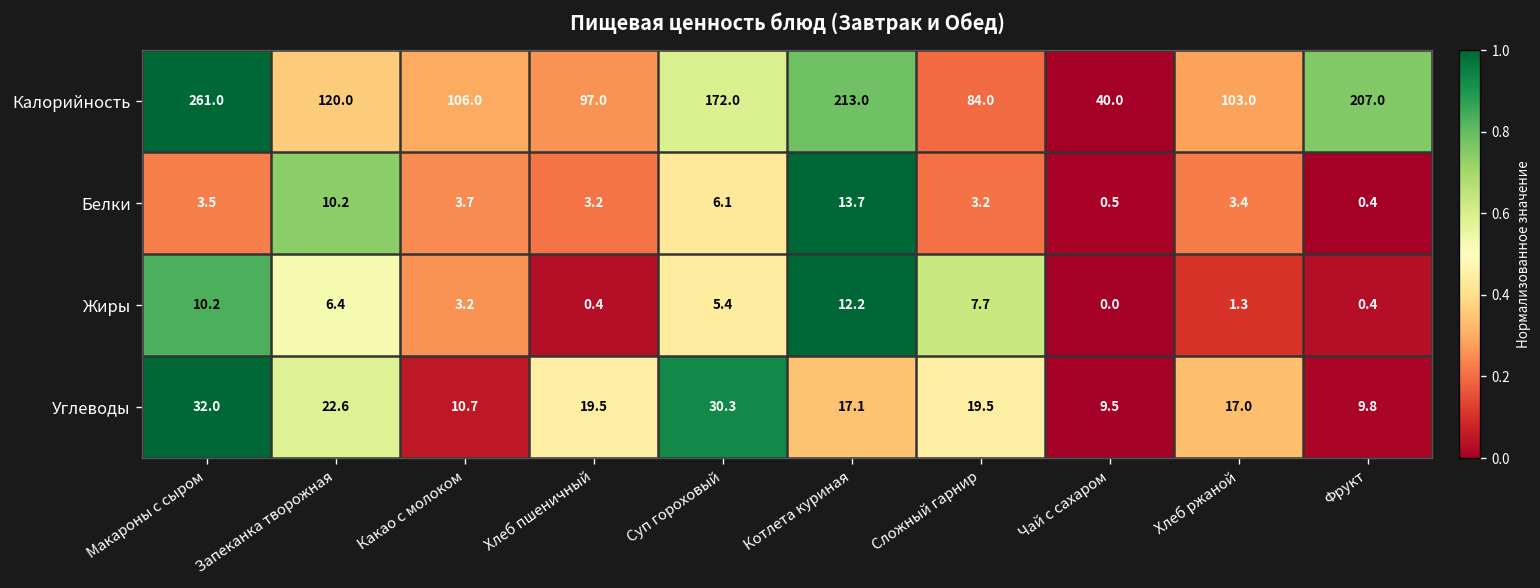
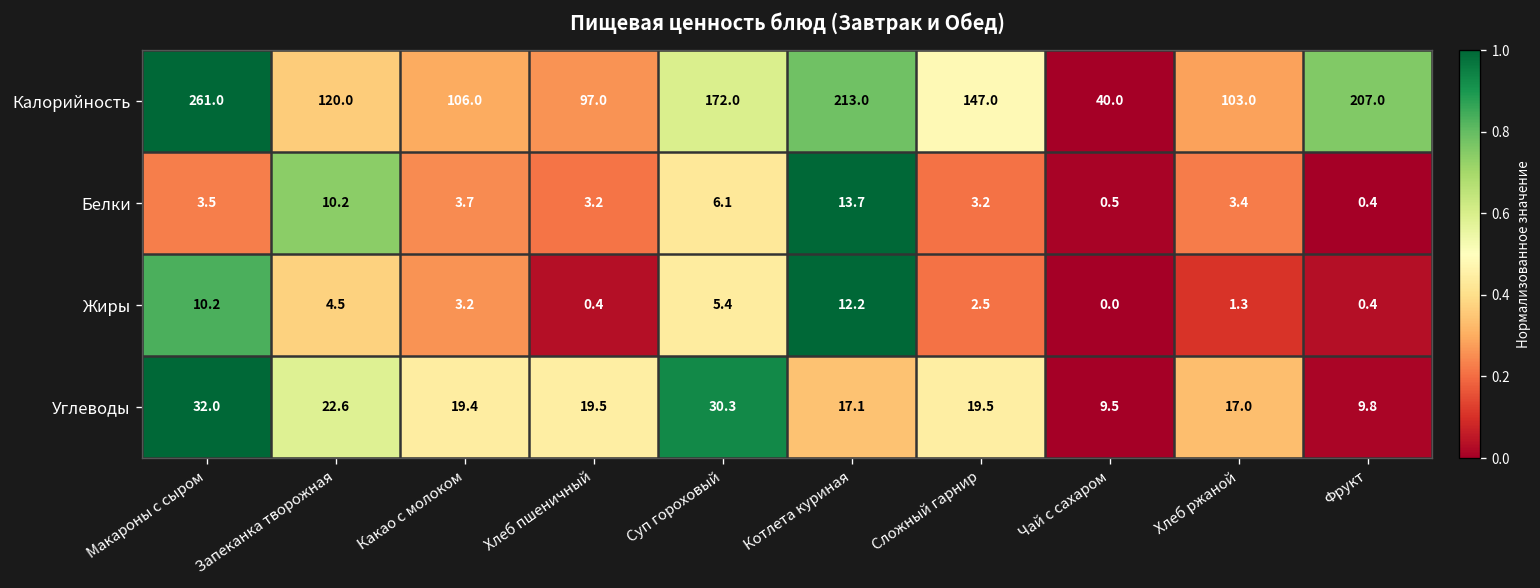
Калорийность, Сложный гарнир: 84.0 -> 147.0
Жиры, Запеканка творожная: 6.4 -> 4.5
Жиры, Сложный гарнир: 7.7 -> 2.5
Углеводы, Какао с молоком: 10.7 -> 19.4
